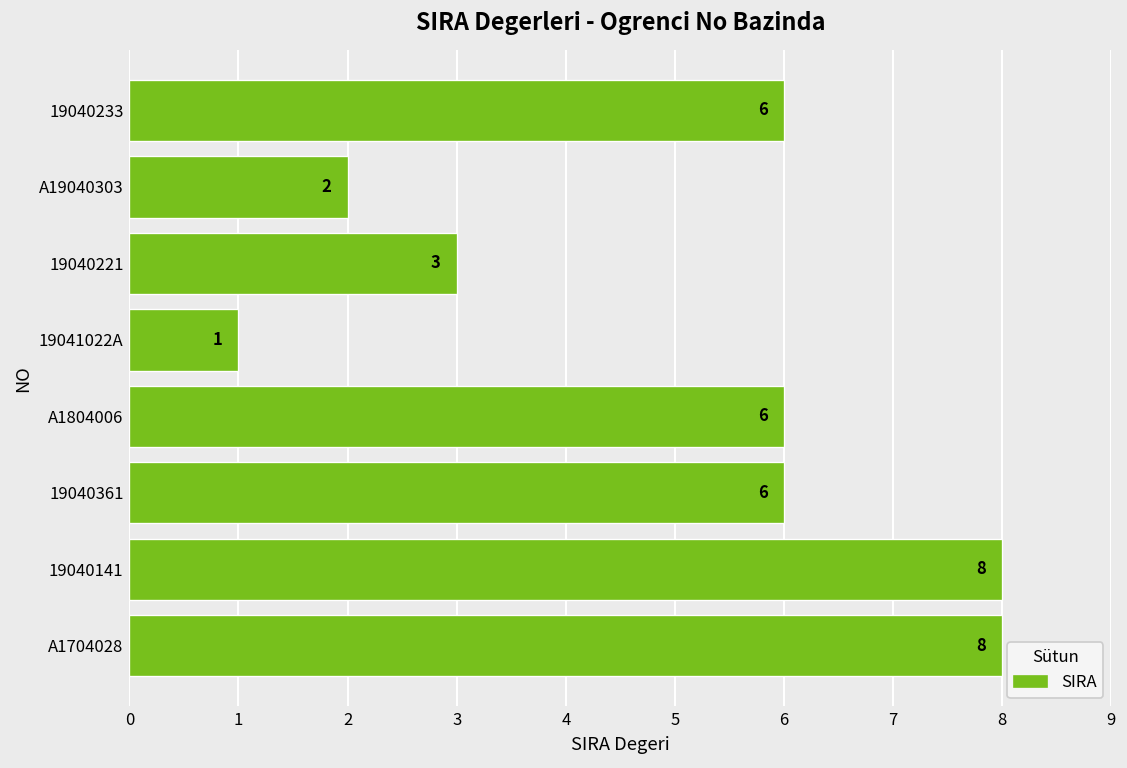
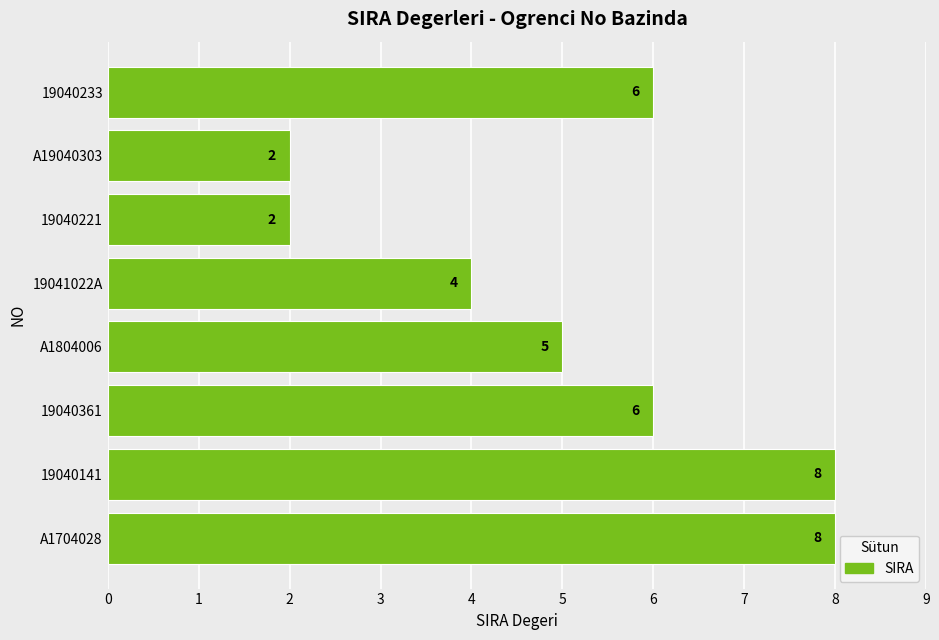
19040221: 3 -> 2
19041022A: 1 -> 4
A1804006: 6 -> 5
